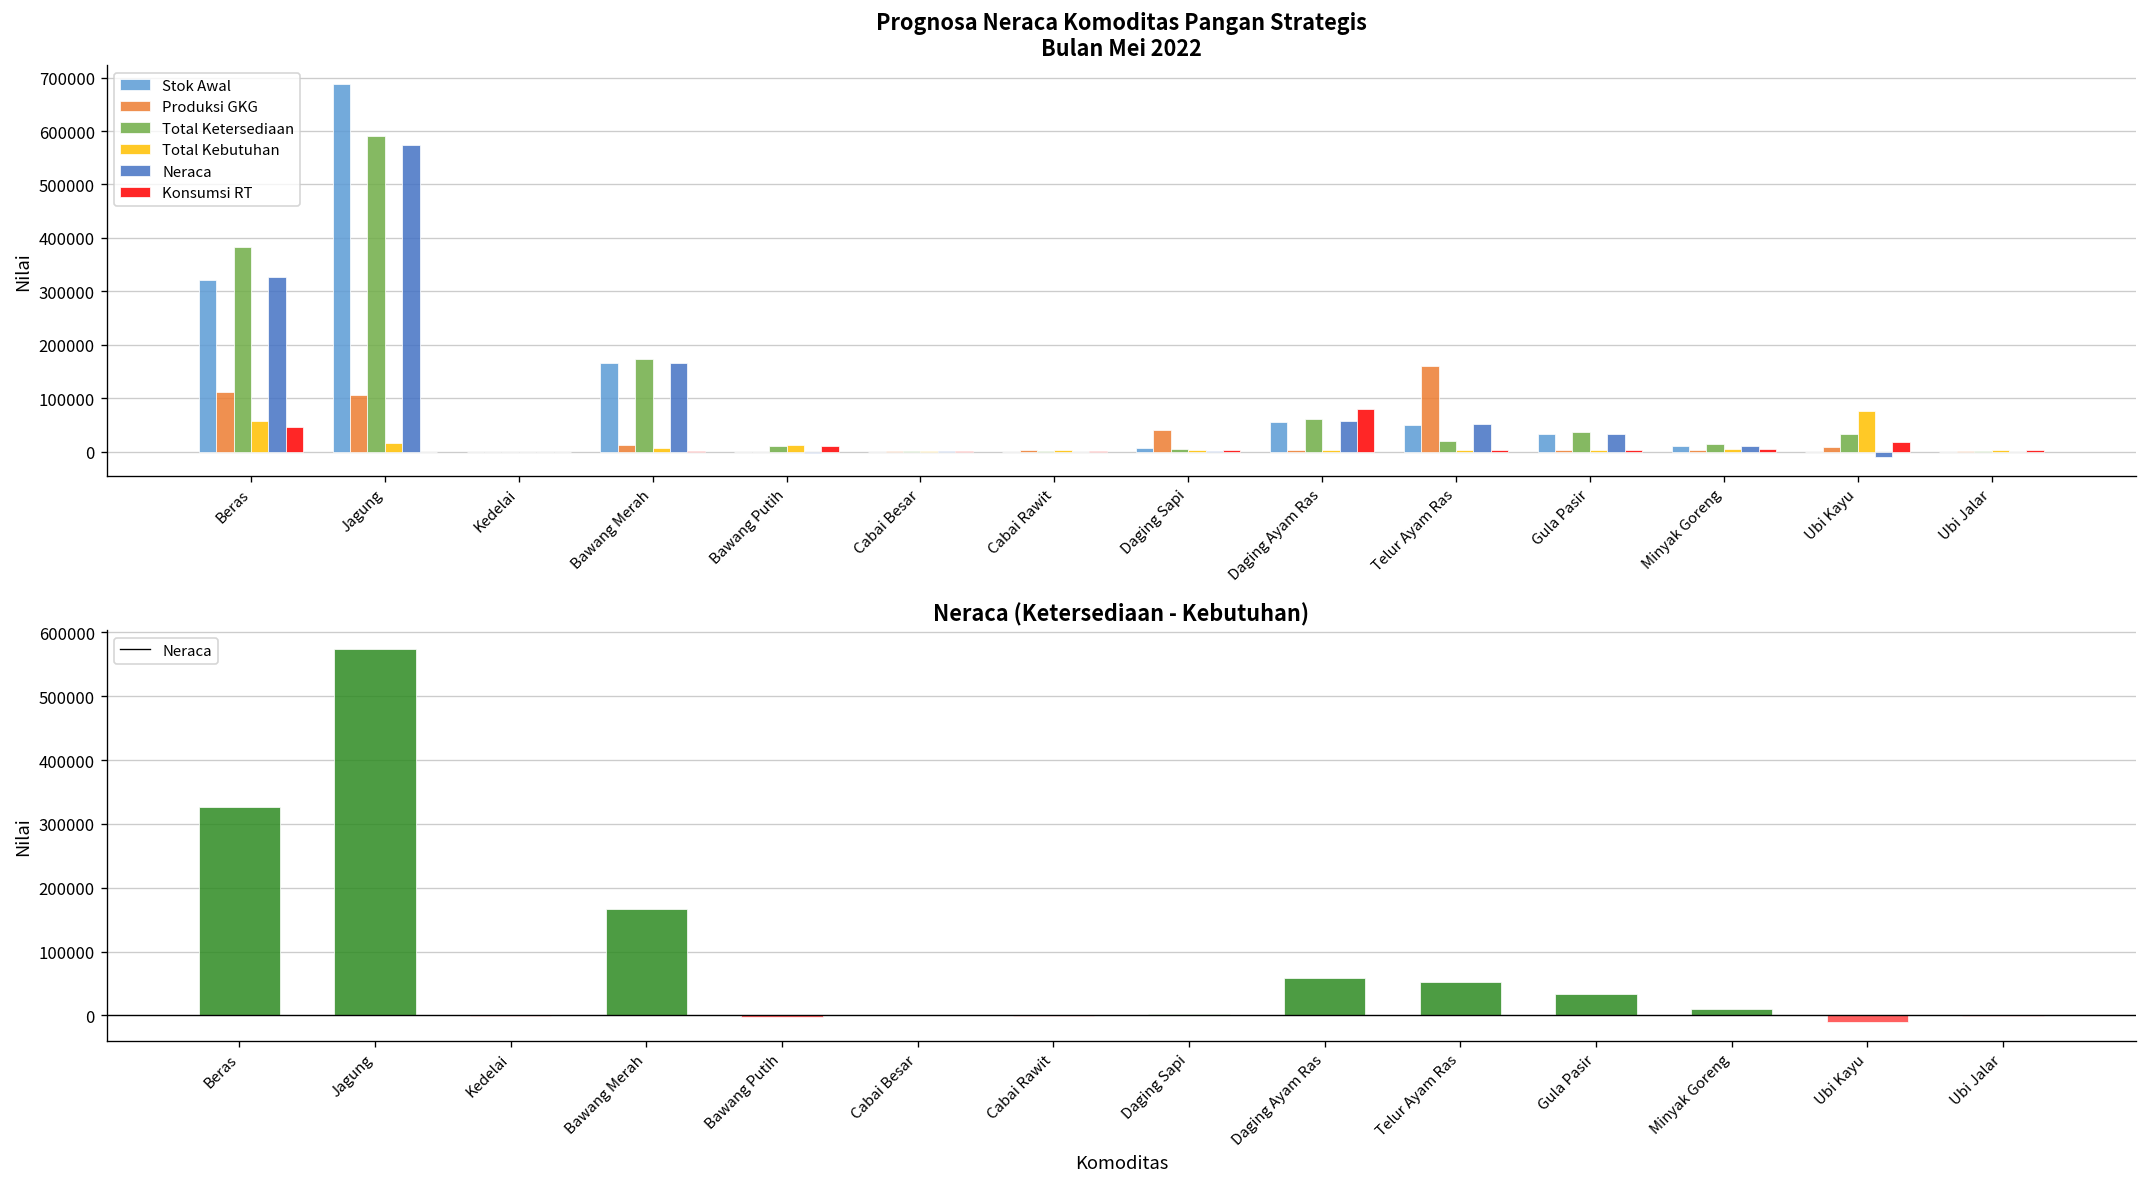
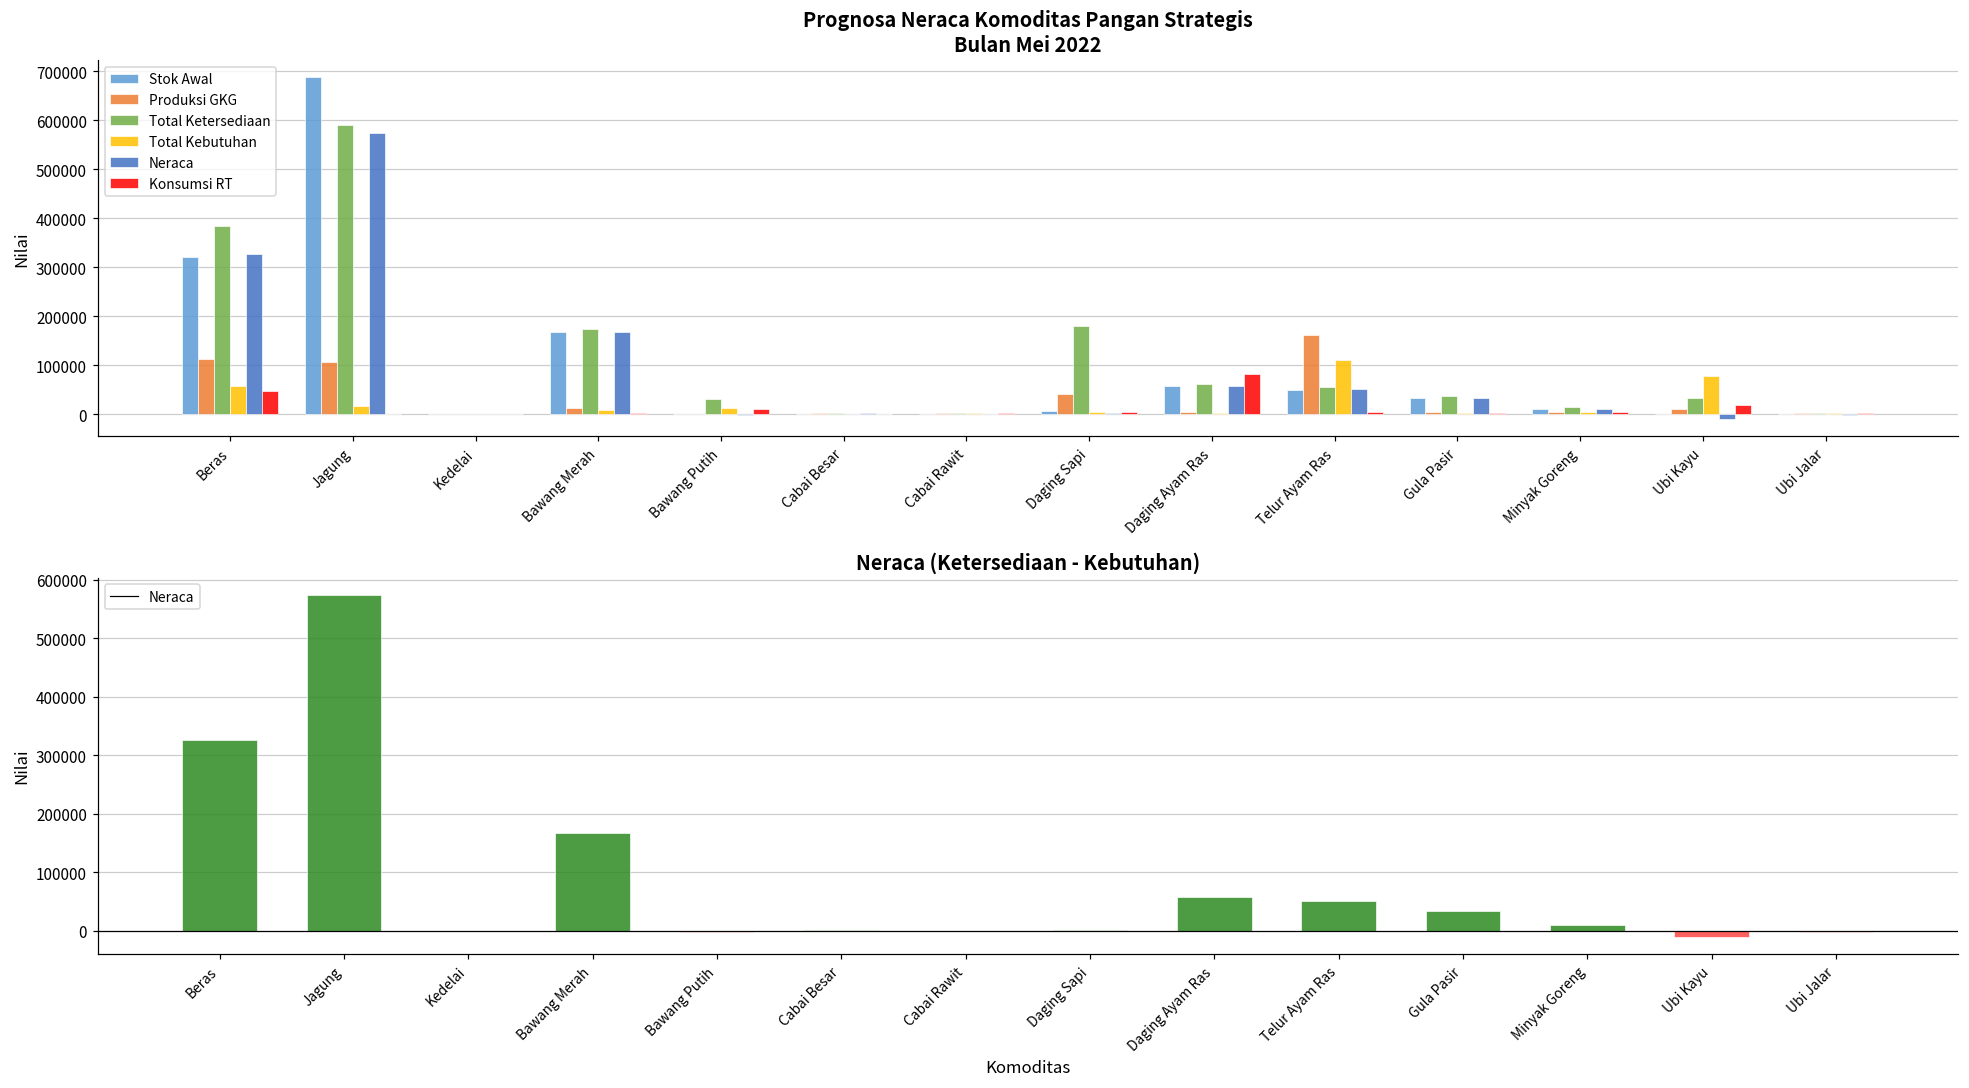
Prognosa Neraca Komoditas Pangan Strategis Bulan Mei 2022, Total Ketersediaan, Bawang Putih: 10000 -> 30000
Prognosa Neraca Komoditas Pangan Strategis Bulan Mei 2022, Total Ketersediaan, Daging Sapi: 10000 -> 180000
Prognosa Neraca Komoditas Pangan Strategis Bulan Mei 2022, Total Ketersediaan, Telur Ayam Ras: 20000 -> 50000
Prognosa Neraca Komoditas Pangan Strategis Bulan Mei 2022, Total Kebutuhan, Telur Ayam Ras: 0 -> 110000
